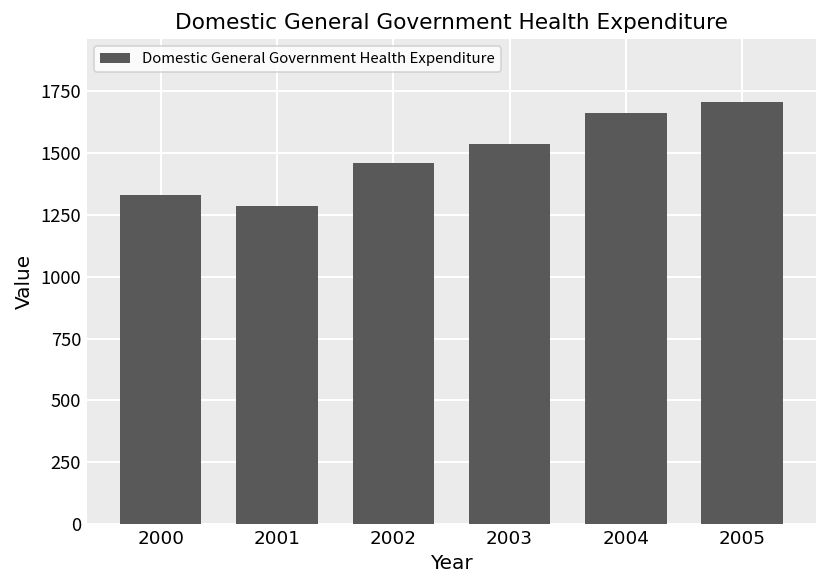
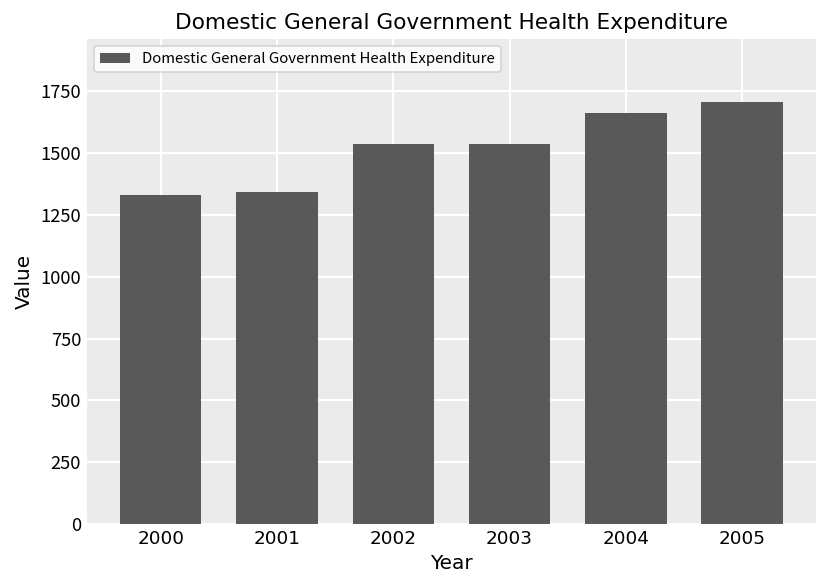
2001: 1290 -> 1340
2002: 1460 -> 1540
